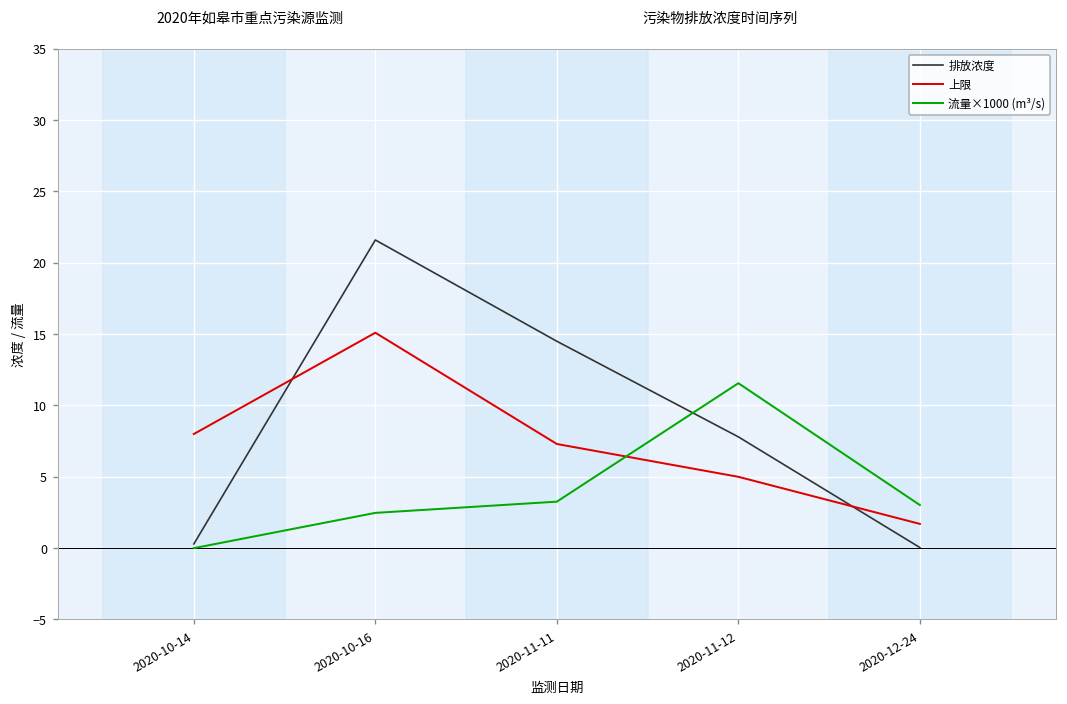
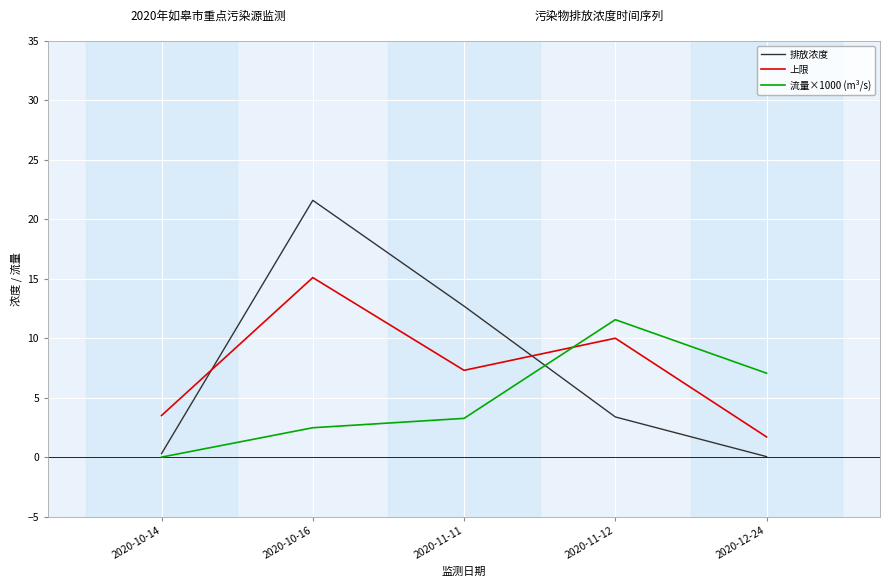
上限, 2020-10-14: 8.0 -> 3.5
排放浓度, 2020-11-11: 14.5 -> 12.7
排放浓度, 2020-11-12: 7.8 -> 3.4
上限, 2020-11-12: 5 -> 10
流量×1000 (m³/s), 2020-12-24: 3.0 -> 7.1
